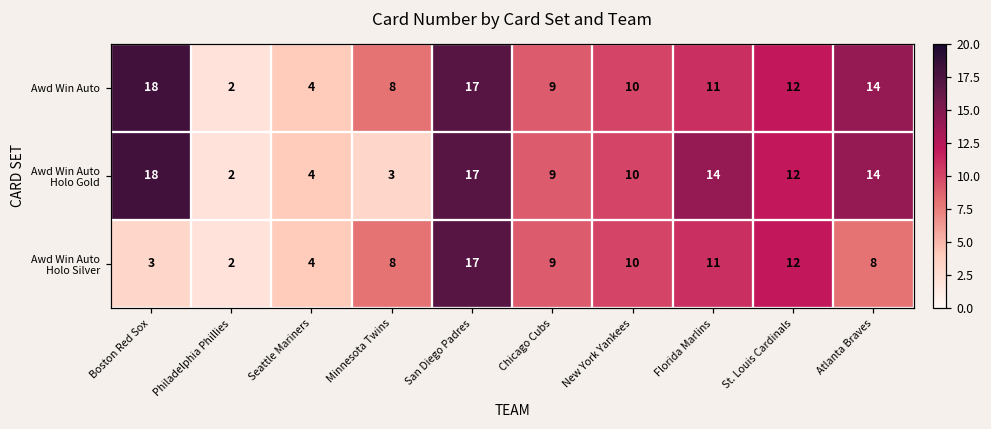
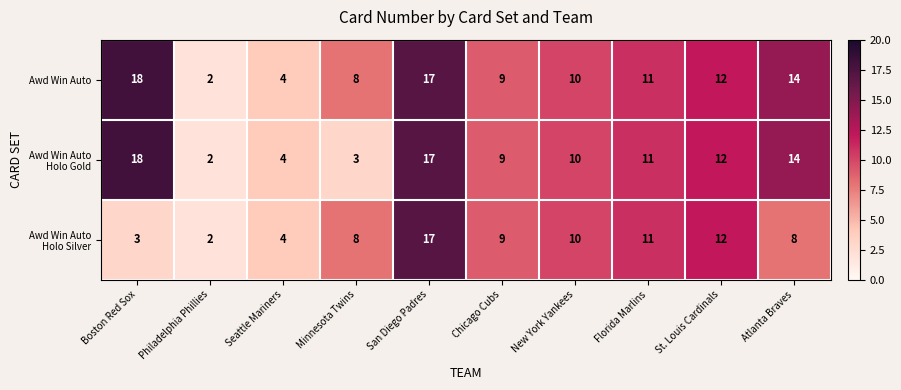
Awd Win Auto Holo Gold, Florida Marlins: 14 -> 11
